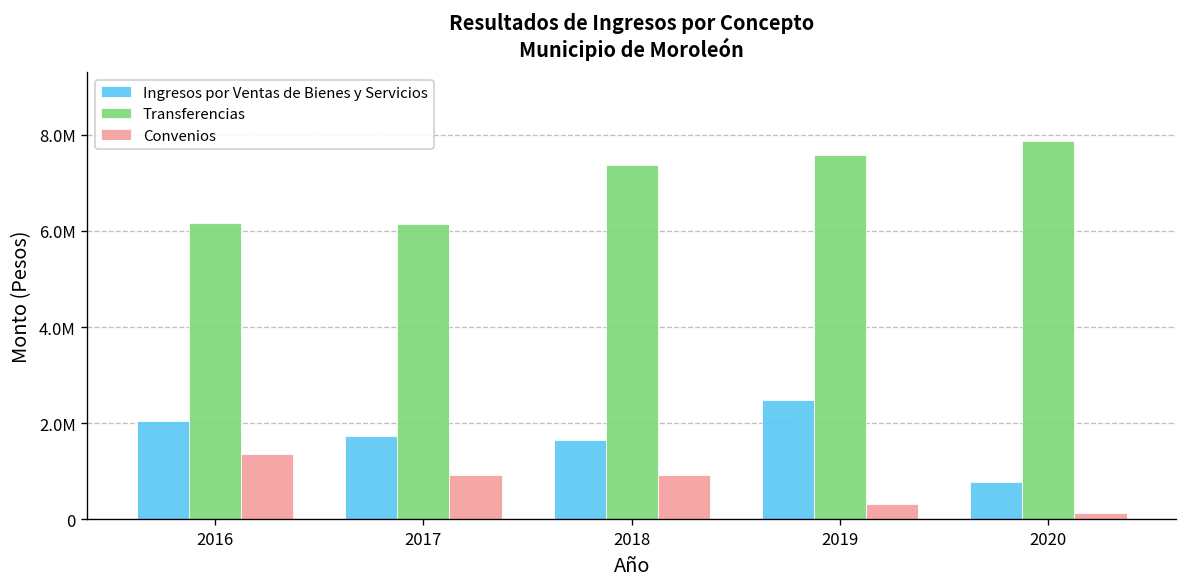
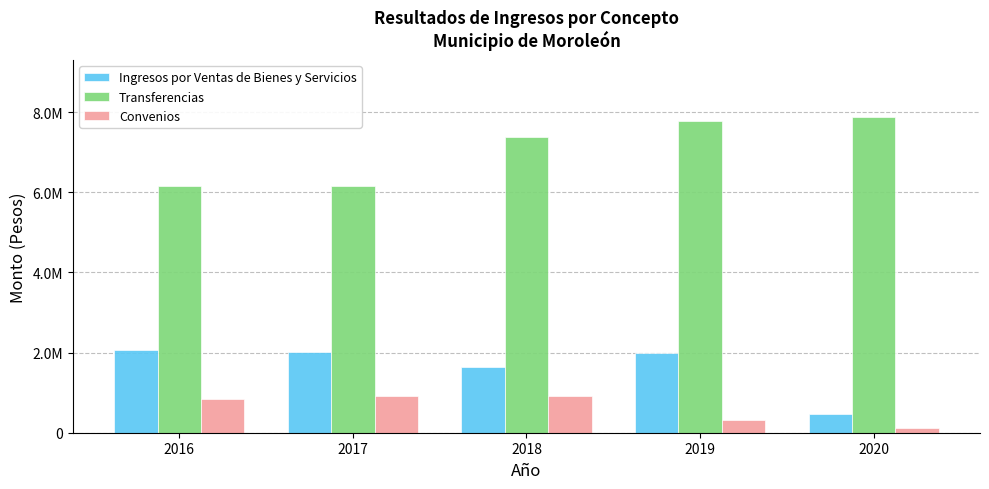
Convenios, 2016: 1400000 -> 800000
Ingresos por Ventas de Bienes y Servicios, 2017: 1700000 -> 2000000
Ingresos por Ventas de Bienes y Servicios, 2019: 2500000 -> 2000000
Transferencias, 2019: 7600000 -> 7800000
Ingresos por Ventas de Bienes y Servicios, 2020: 800000 -> 500000
